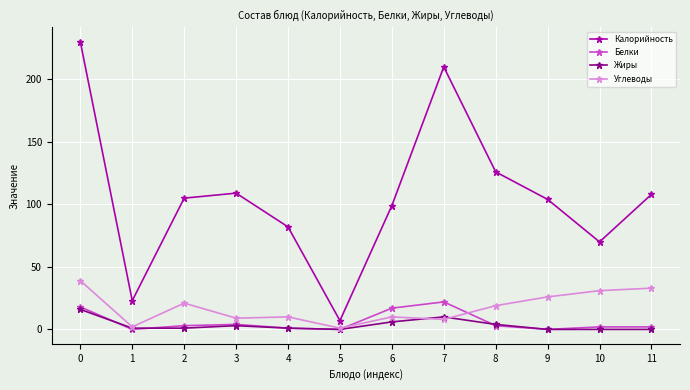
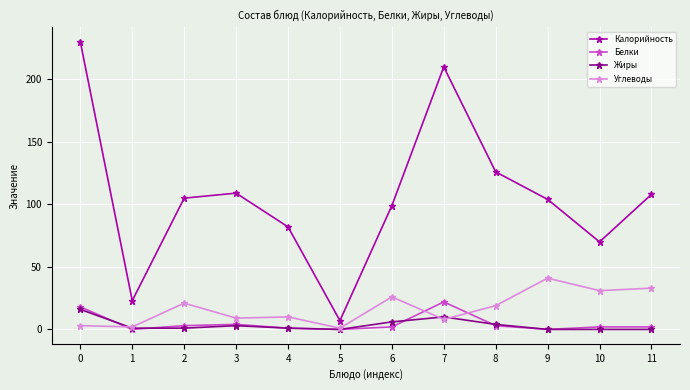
Углеводы, 0: 39 -> 3
Белки, 6: 17 -> 2
Углеводы, 6: 10 -> 26
Углеводы, 9: 26 -> 41
